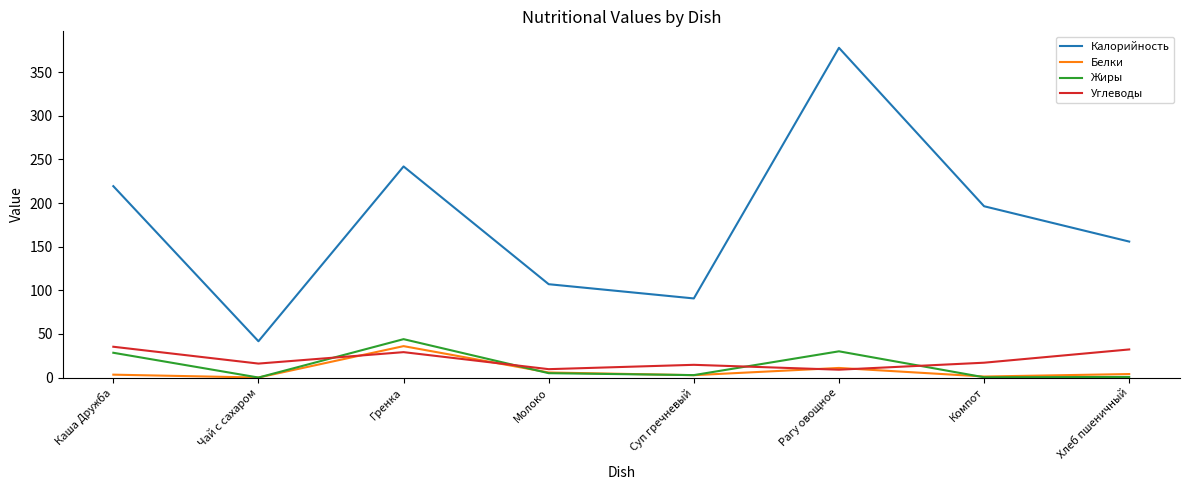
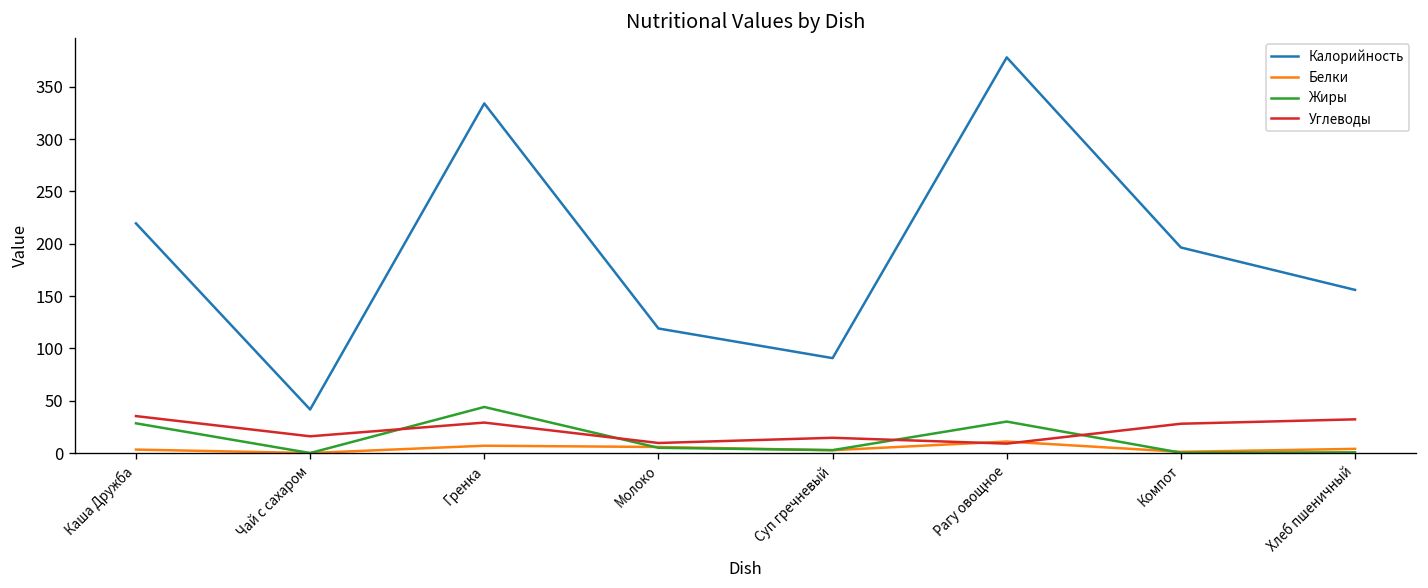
Калорийность, Гренка: 240 -> 330
Белки, Гренка: 40 -> 10
Калорийность, Молоко: 110 -> 120
Углеводы, Компот: 20 -> 30
